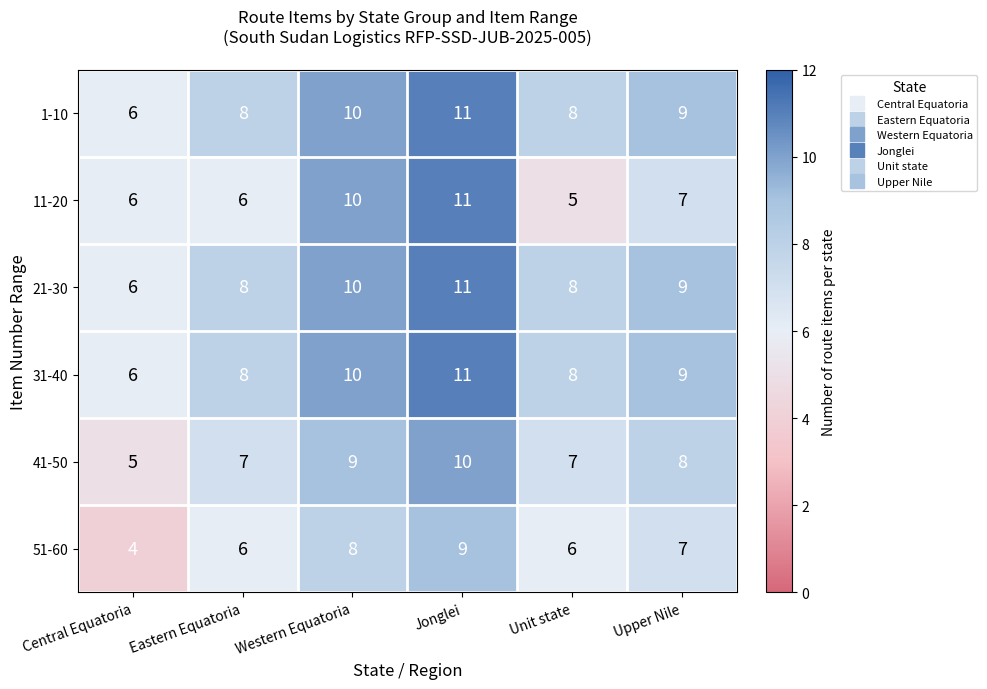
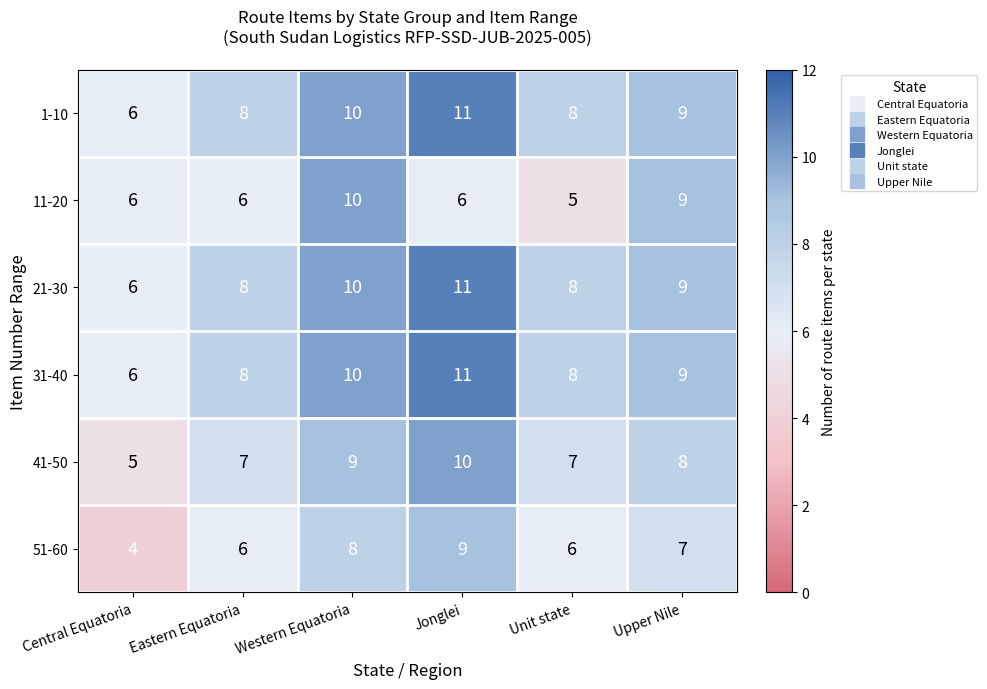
11-20, Jonglei: 11 -> 6
11-20, Upper Nile: 7 -> 9
